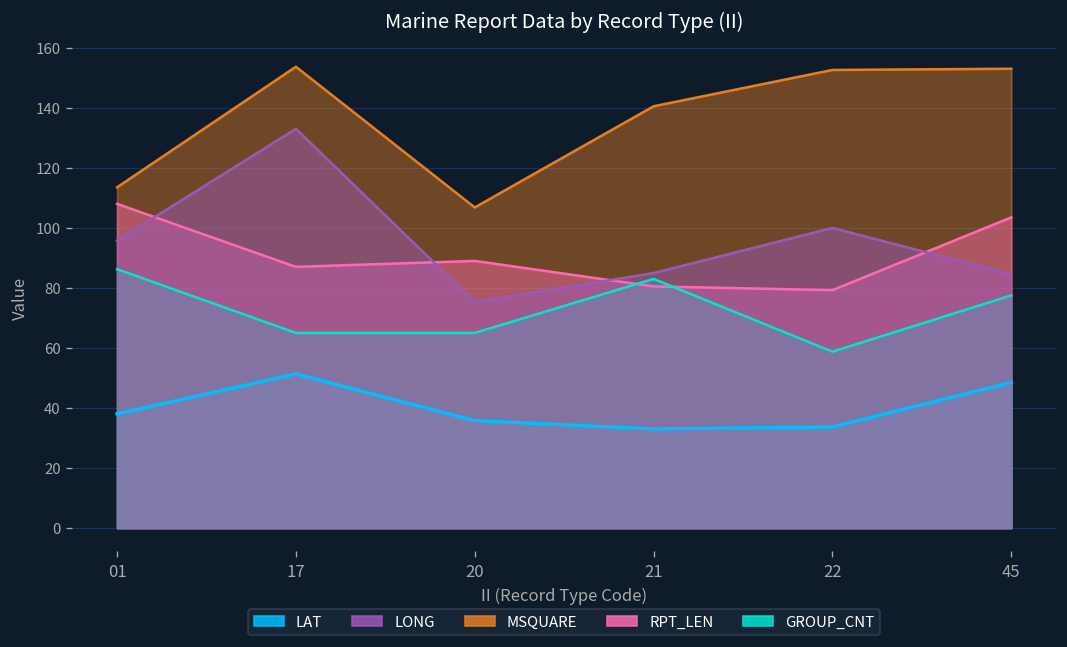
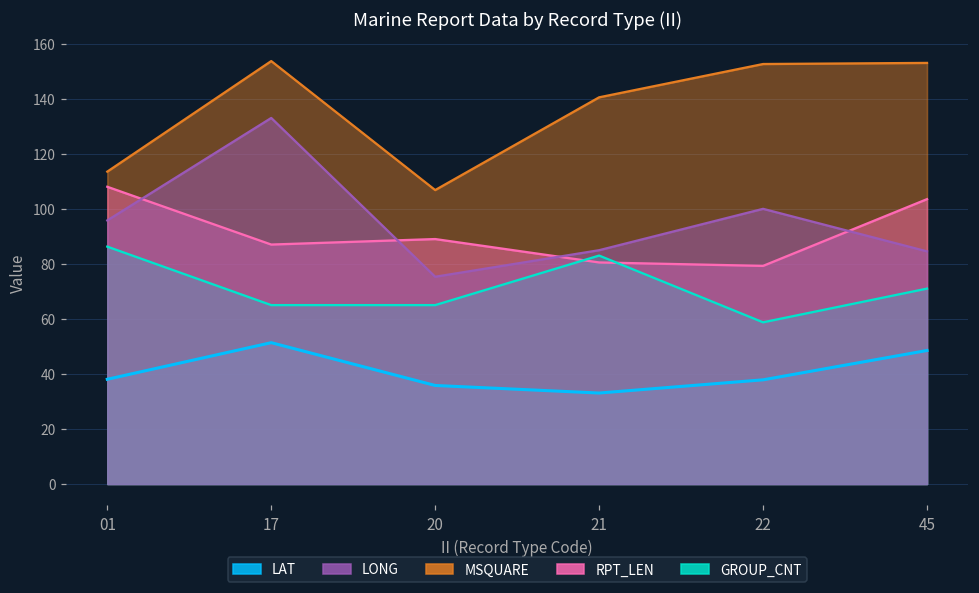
LAT, 22: 34 -> 38
GROUP_CNT, 45: 78 -> 71
